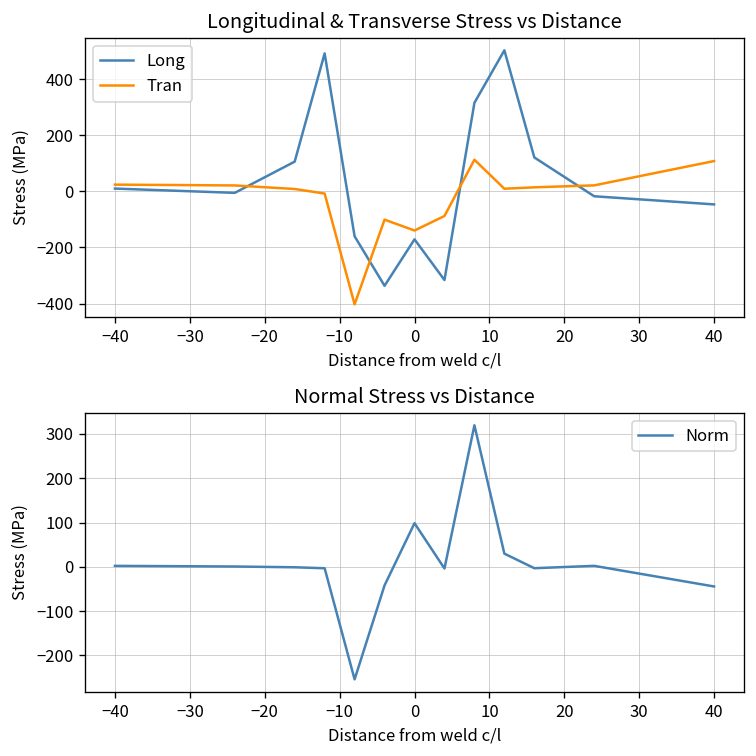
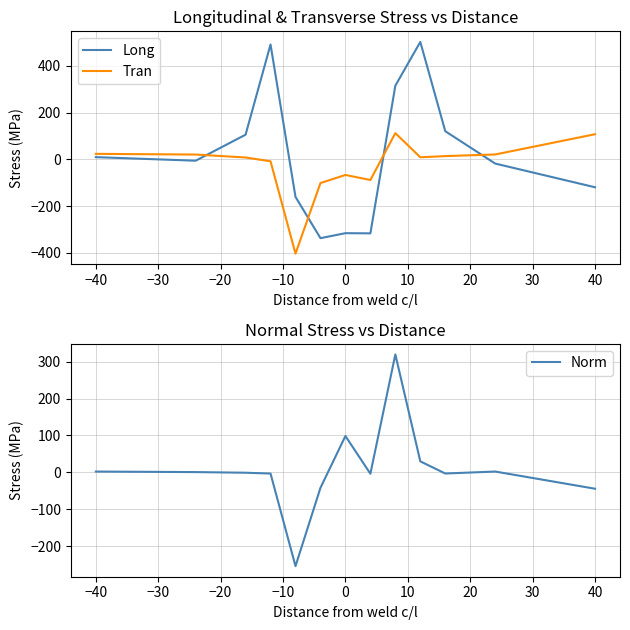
Longitudinal & Transverse Stress vs Distance, Long, 0: -170 -> -320
Longitudinal & Transverse Stress vs Distance, Tran, 0: -140 -> -70
Longitudinal & Transverse Stress vs Distance, Long, 40: -50 -> -120
